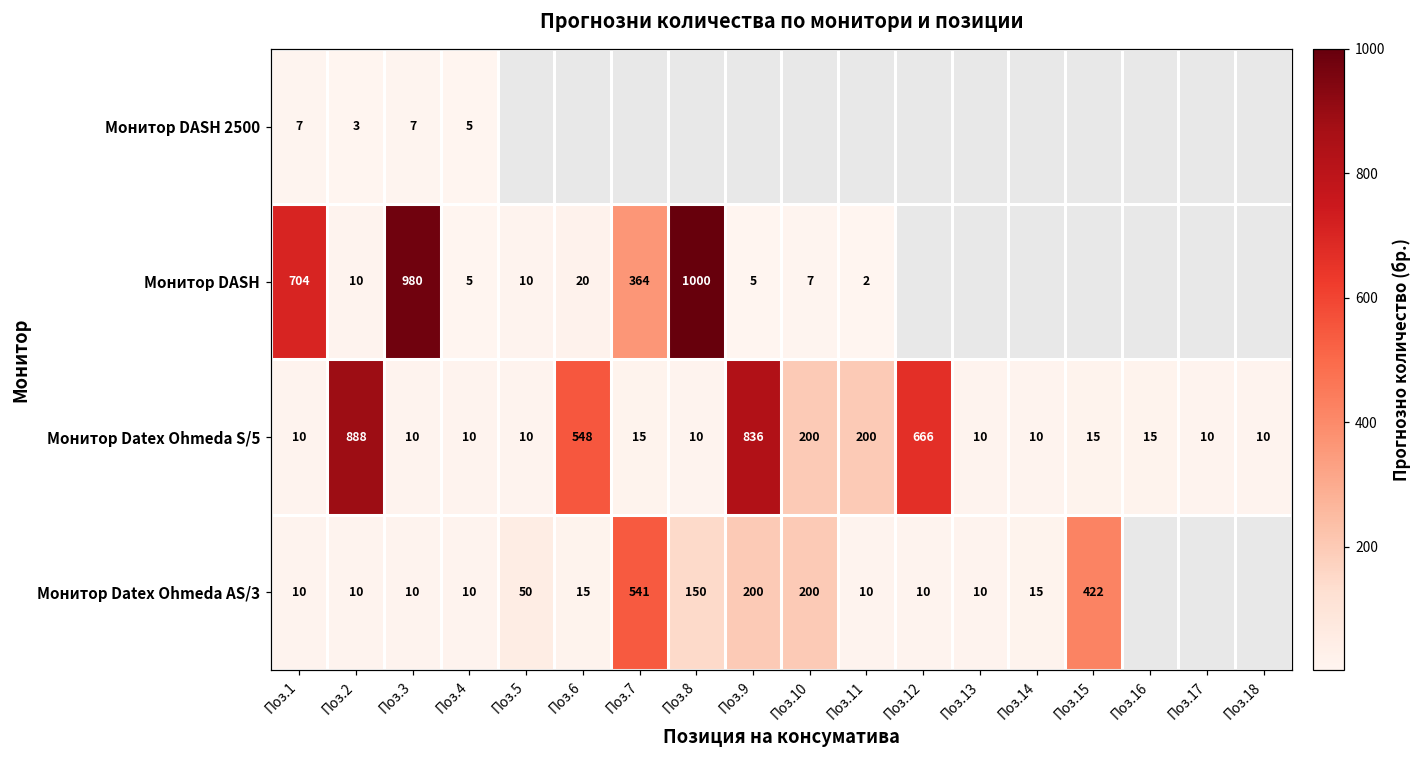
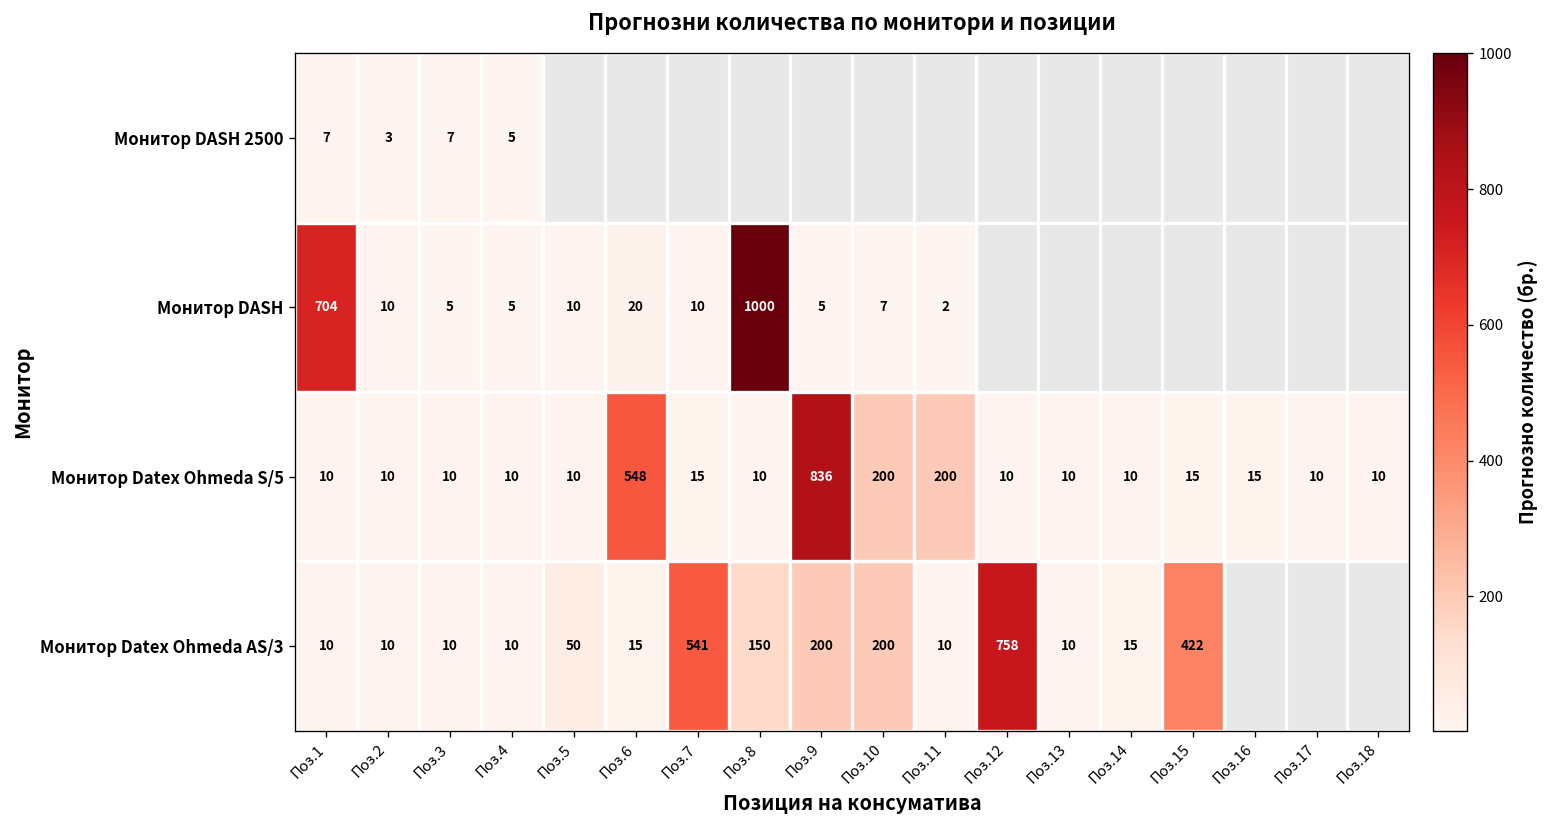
Монитор DASH, Поз.3: 980 -> 5
Монитор DASH, Поз.7: 364 -> 10
Монитор Datex Ohmeda S/5, Поз.2: 888 -> 10
Монитор Datex Ohmeda S/5, Поз.12: 666 -> 10
Монитор Datex Ohmeda АS/3, Поз.12: 10 -> 758
